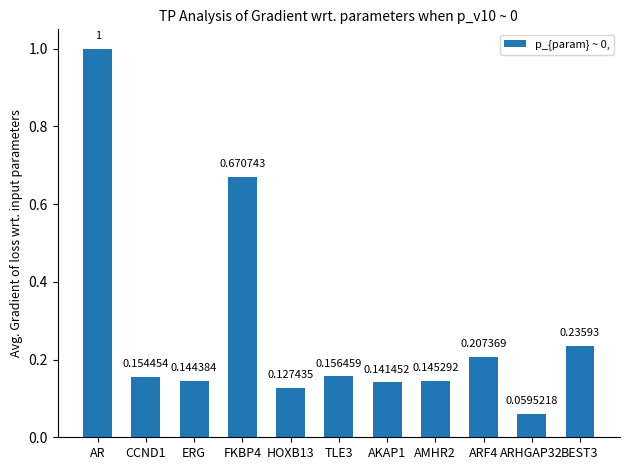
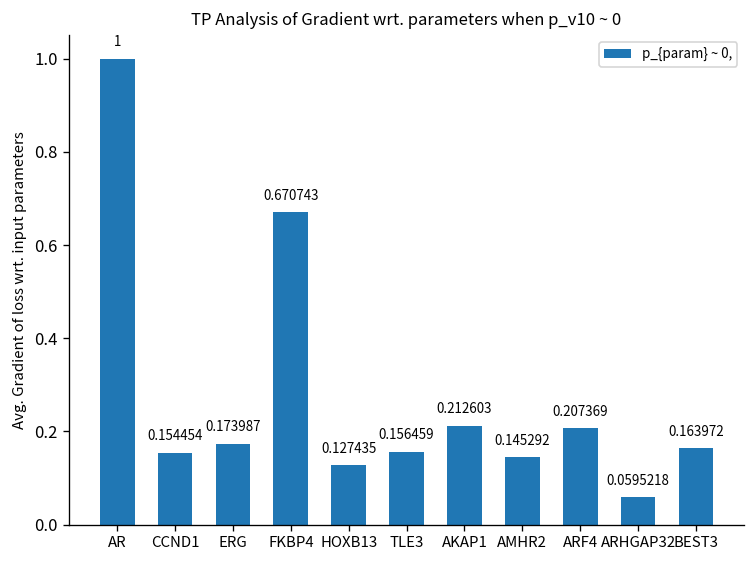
ERG: 0.144384 -> 0.173987
AKAP1: 0.141452 -> 0.212603
BEST3: 0.23593 -> 0.163972
